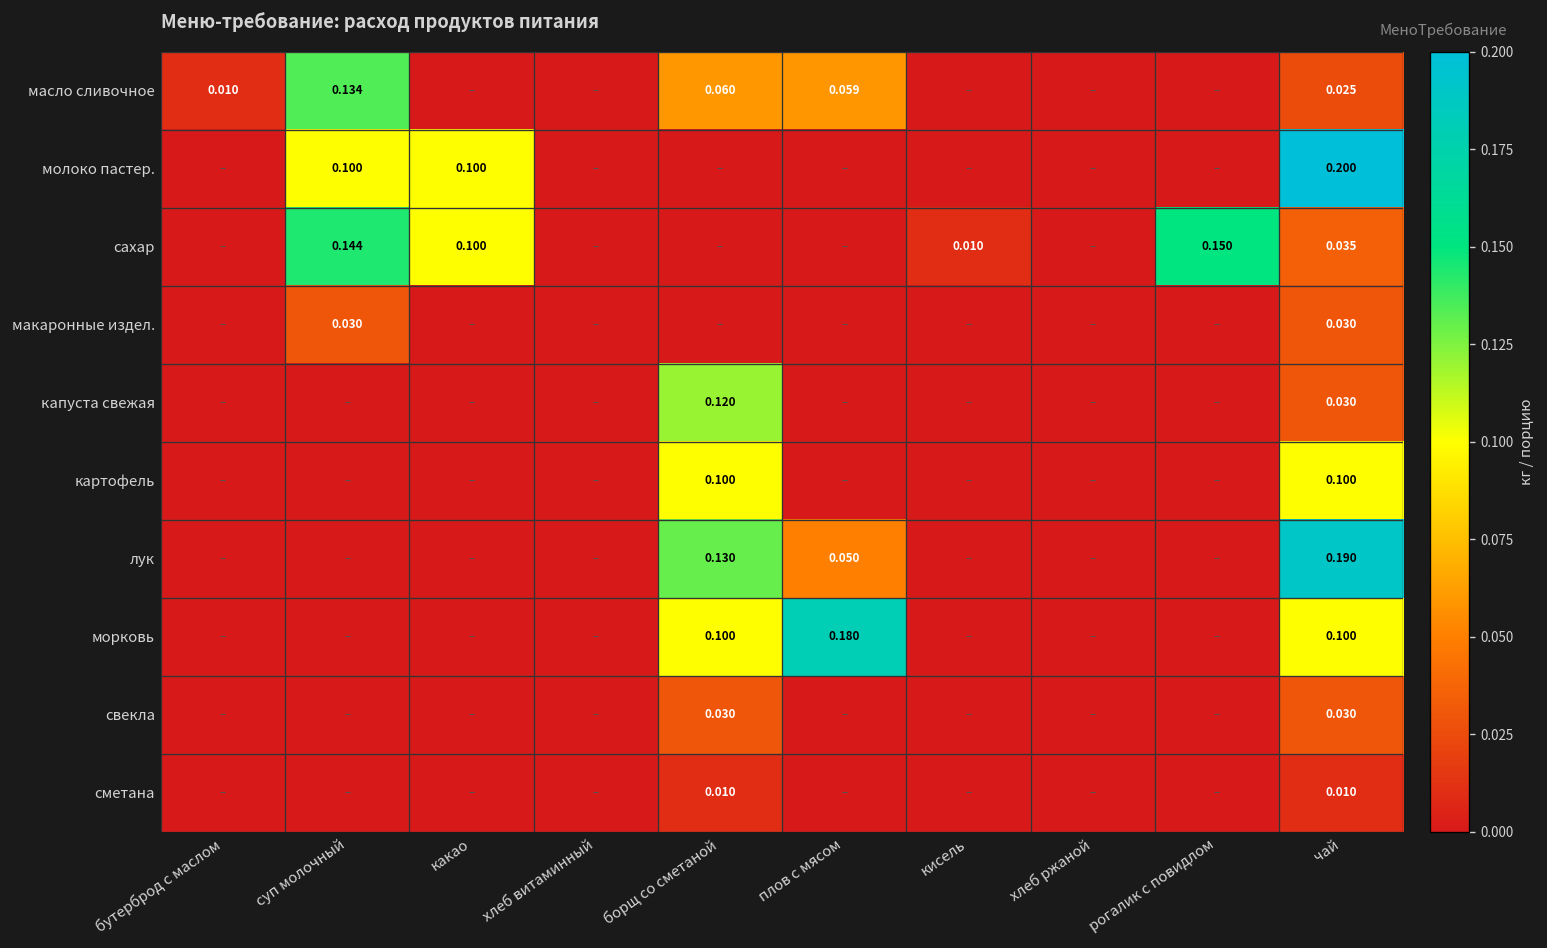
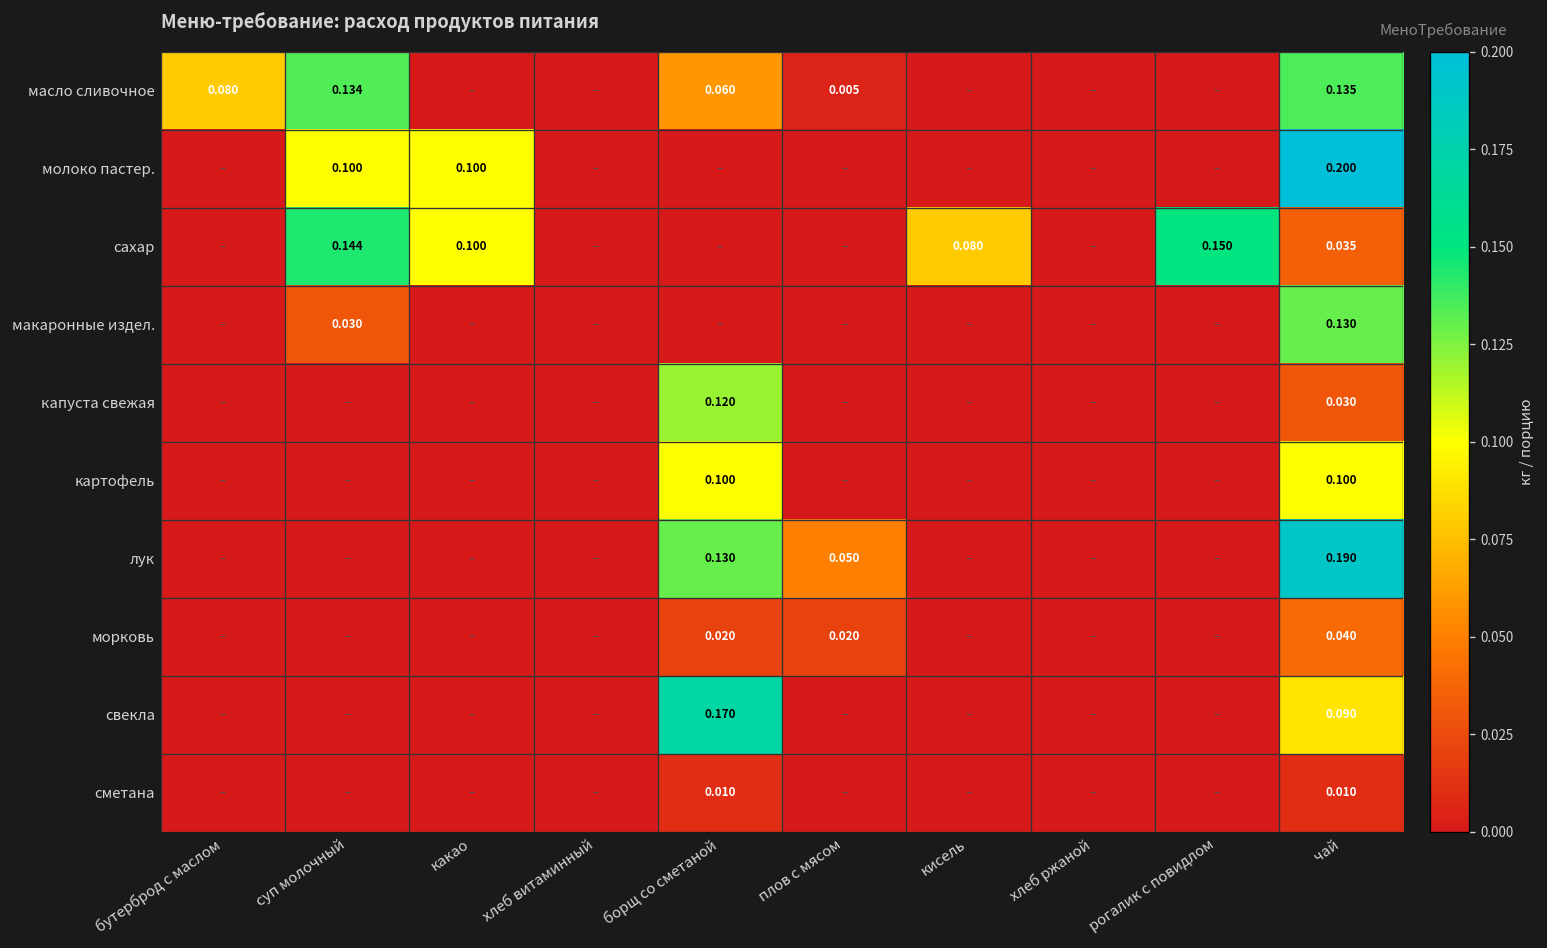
масло сливочное, бутерброд с маслом: 0.010 -> 0.080
масло сливочное, плов с мясом: 0.059 -> 0.005
масло сливочное, чай: 0.025 -> 0.135
сахар, кисель: 0.010 -> 0.080
макаронные издел., чай: 0.030 -> 0.130
морковь, борщ со сметаной: 0.100 -> 0.020
морковь, плов с мясом: 0.180 -> 0.020
морковь, чай: 0.100 -> 0.040
свекла, борщ со сметаной: 0.030 -> 0.170
свекла, чай: 0.030 -> 0.090
